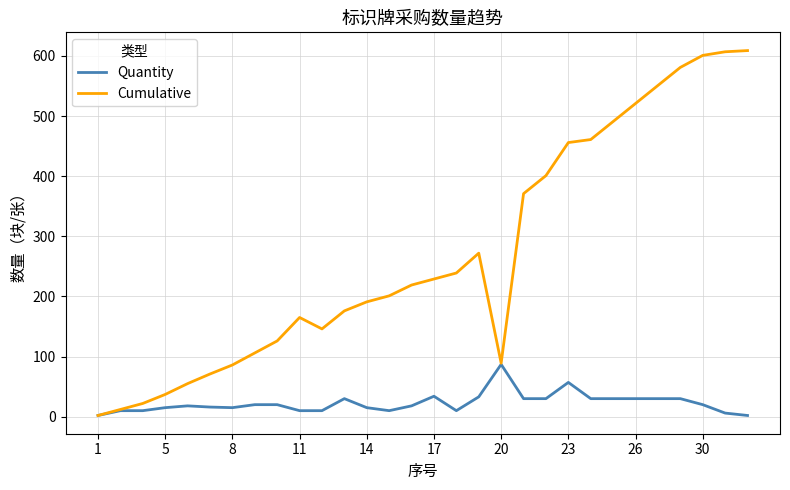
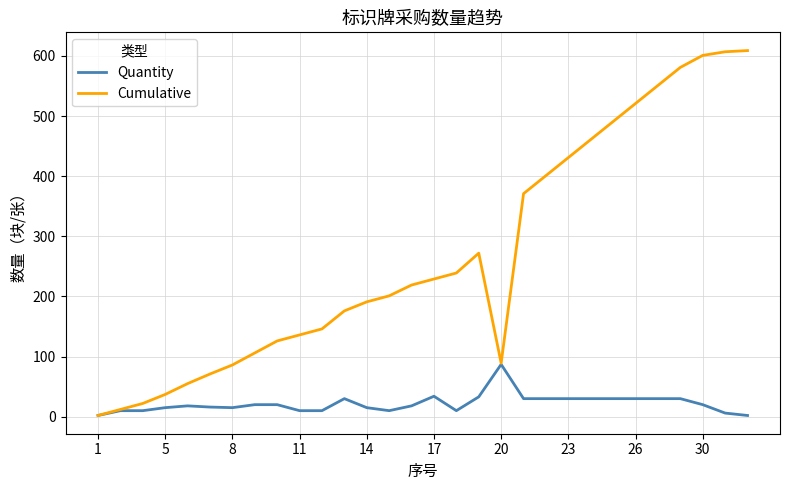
Cumulative, 11: 170 -> 140
Quantity, 23: 60 -> 30
Cumulative, 23: 460 -> 430
